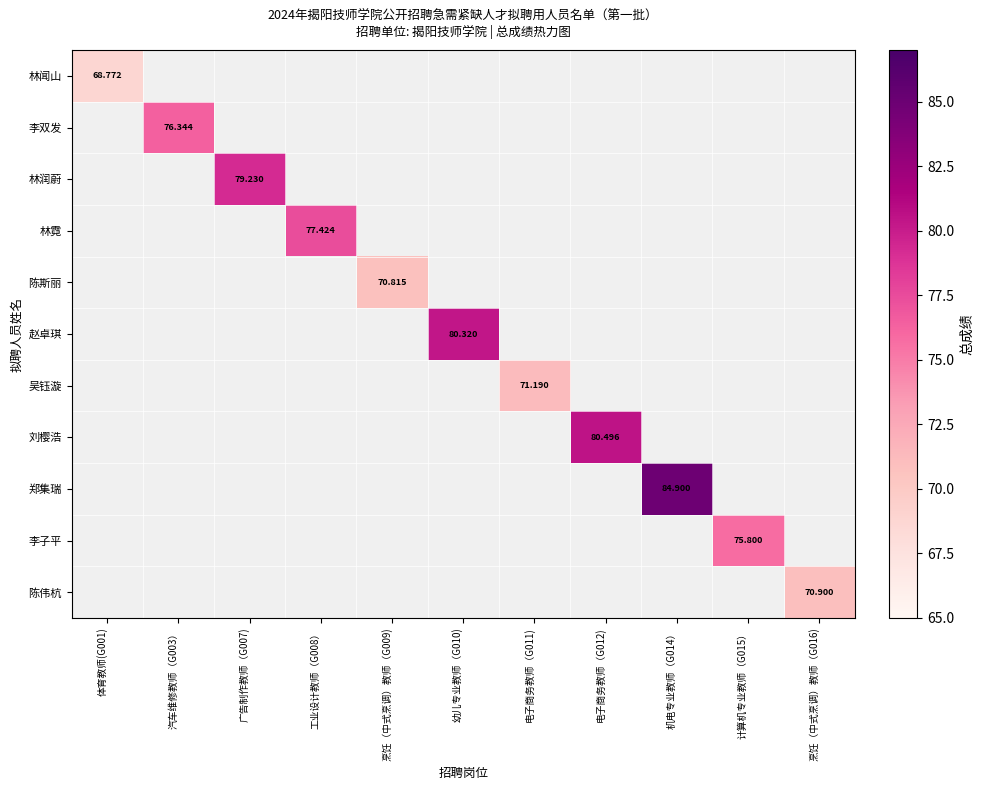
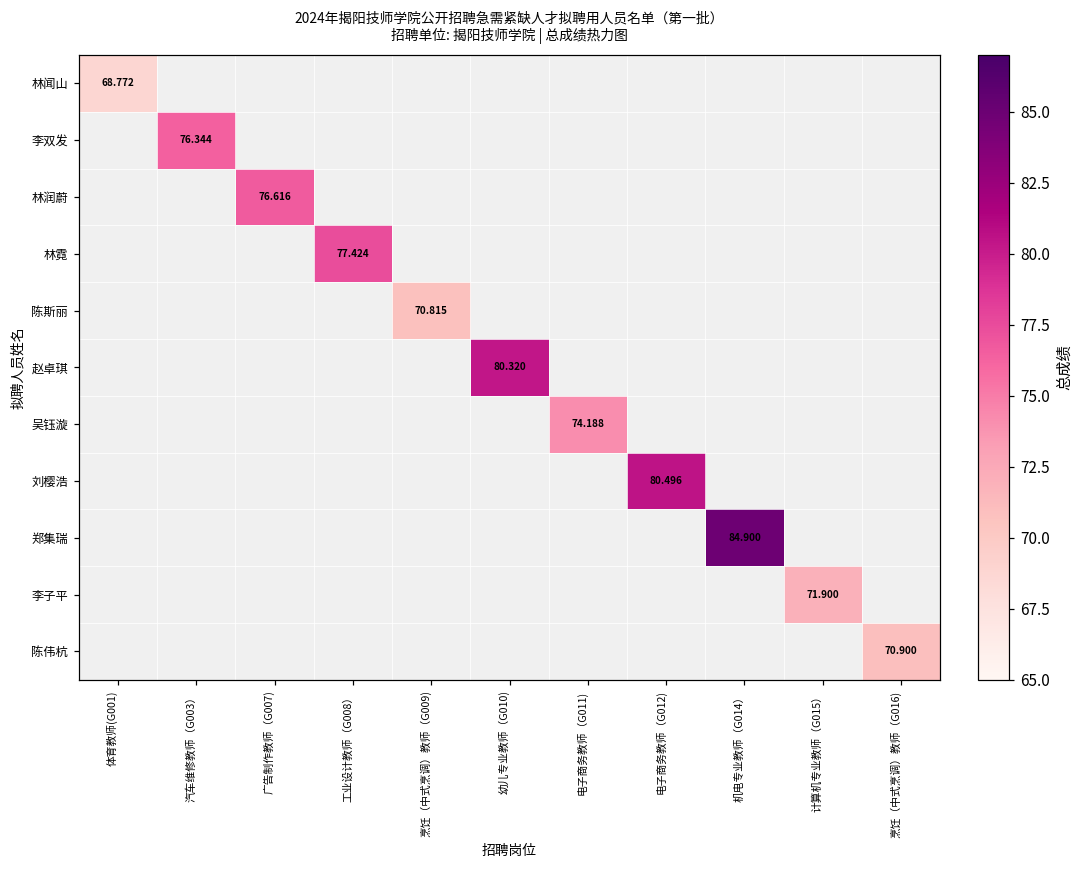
林润蔚, 广告制作教师（G007): 79.230 -> 76.616
吴钰漩, 电子商务教师（G011): 71.190 -> 74.188
李子平, 计算机专业教师（G015）: 75.800 -> 71.900
